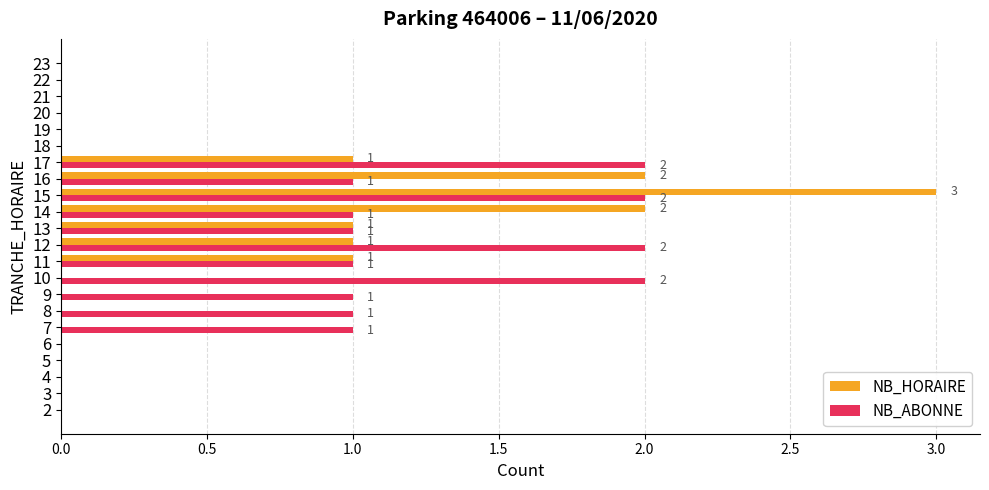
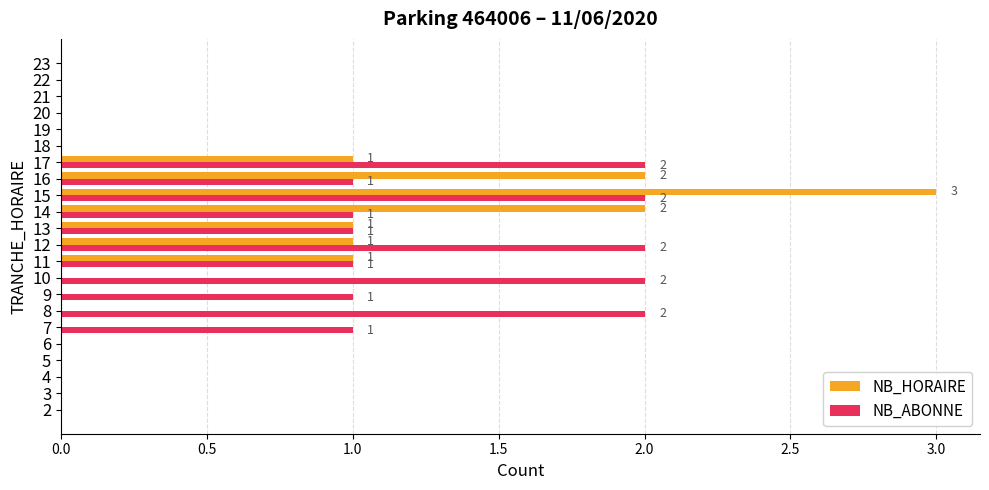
NB_ABONNE, 8: 1 -> 2
